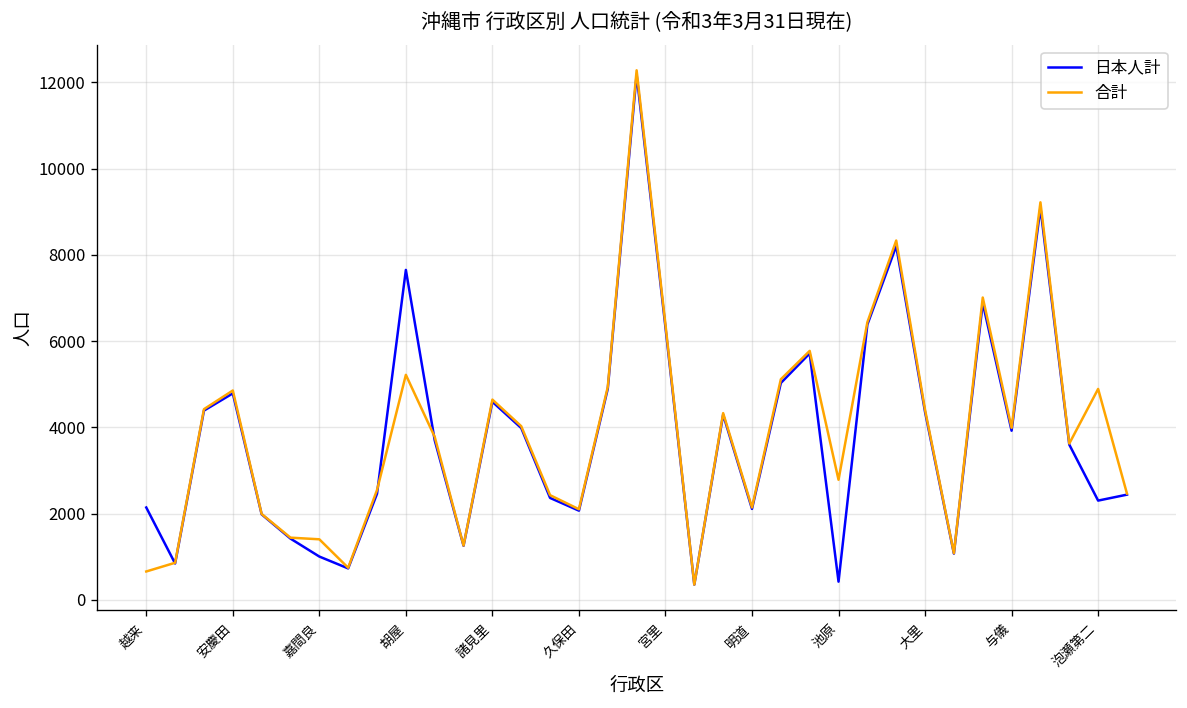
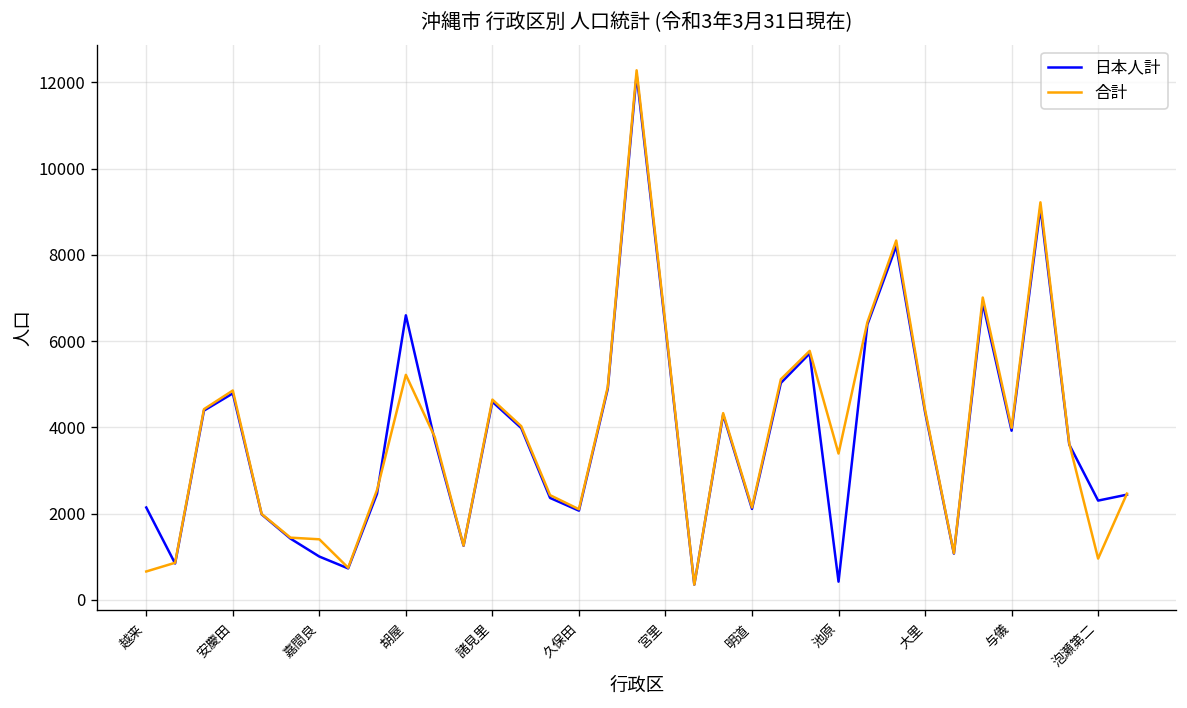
日本人計, 胡屋: 7700 -> 6600
合計, 池原: 2800 -> 3400
合計, 泡瀬第二: 4900 -> 1000
